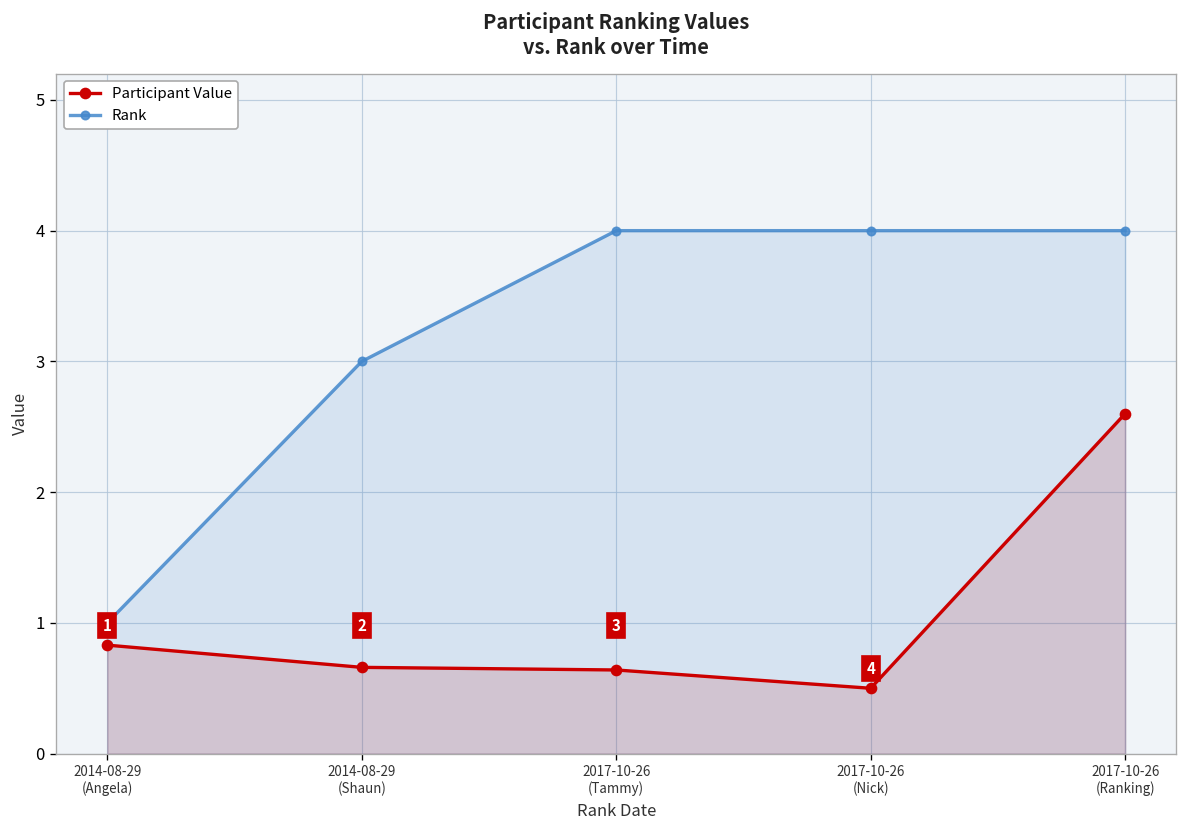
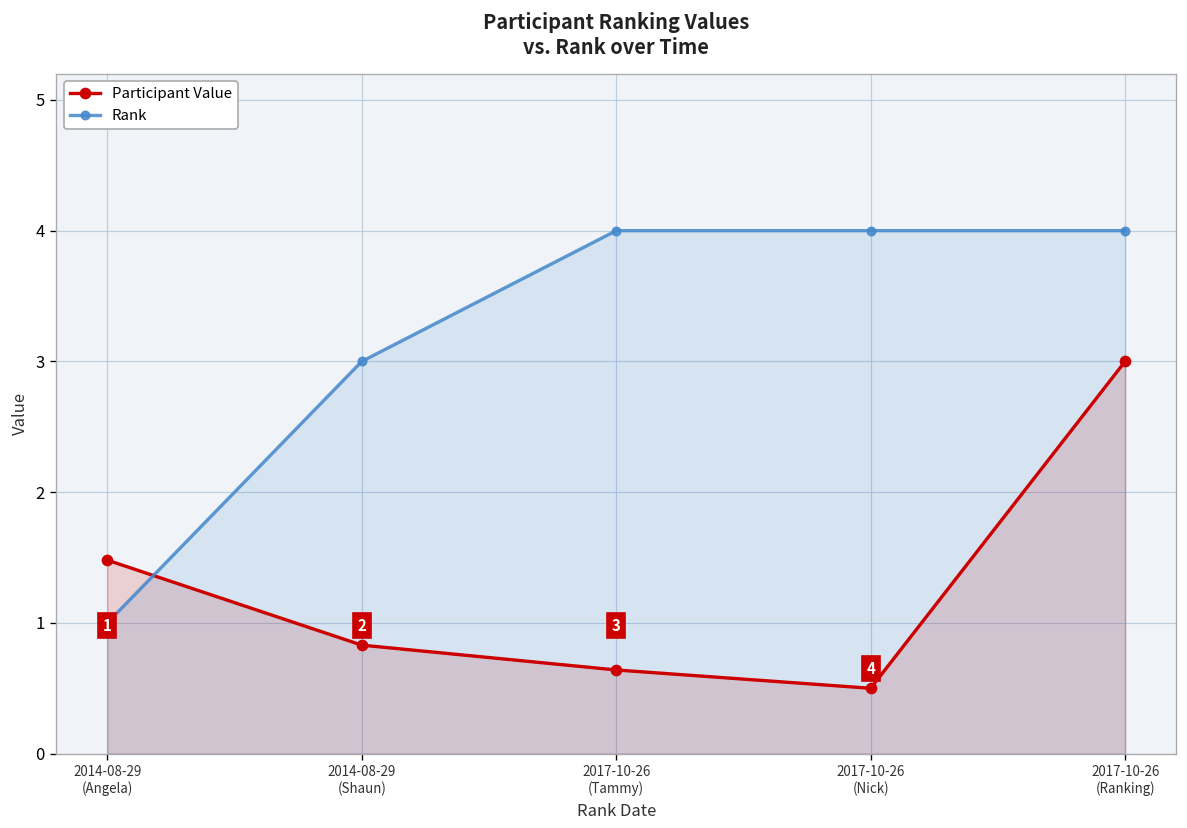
Participant Value, 2014-08-29 (Angela): 0.83 -> 1.48
Participant Value, 2014-08-29 (Shaun): 0.66 -> 0.83
Participant Value, 2017-10-26 (Ranking): 2.6 -> 3.0
